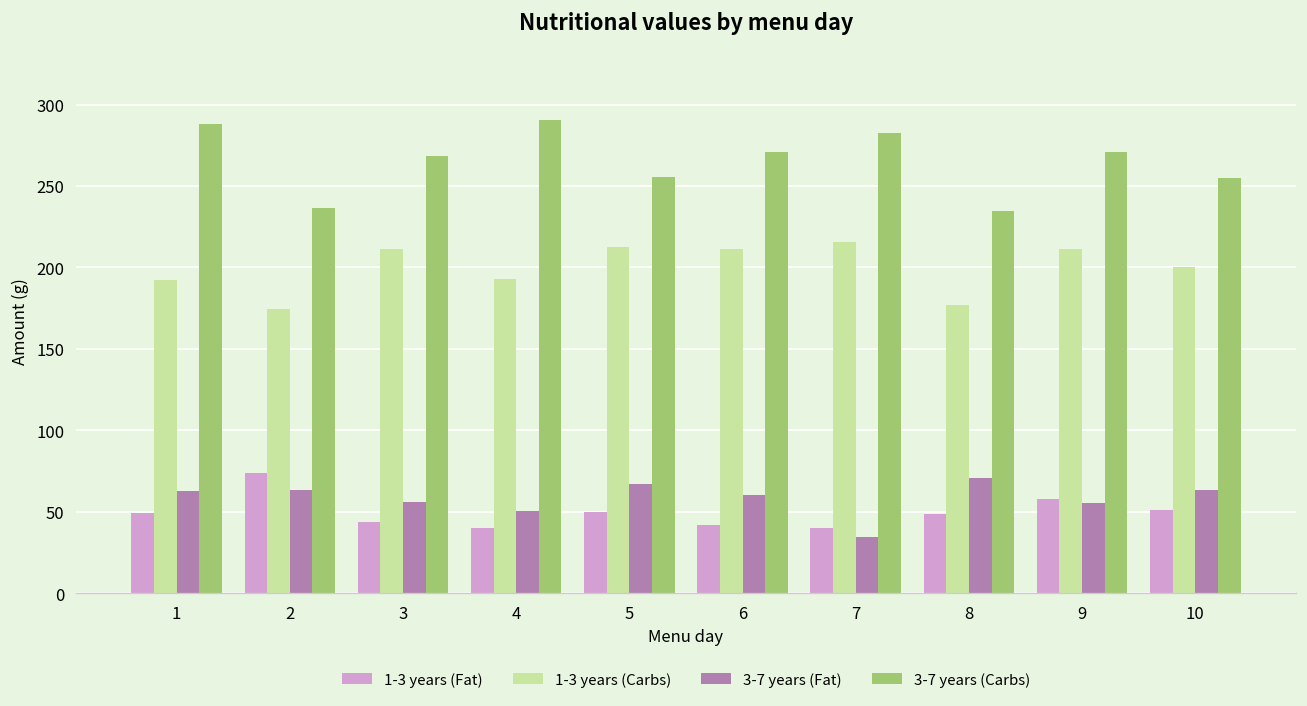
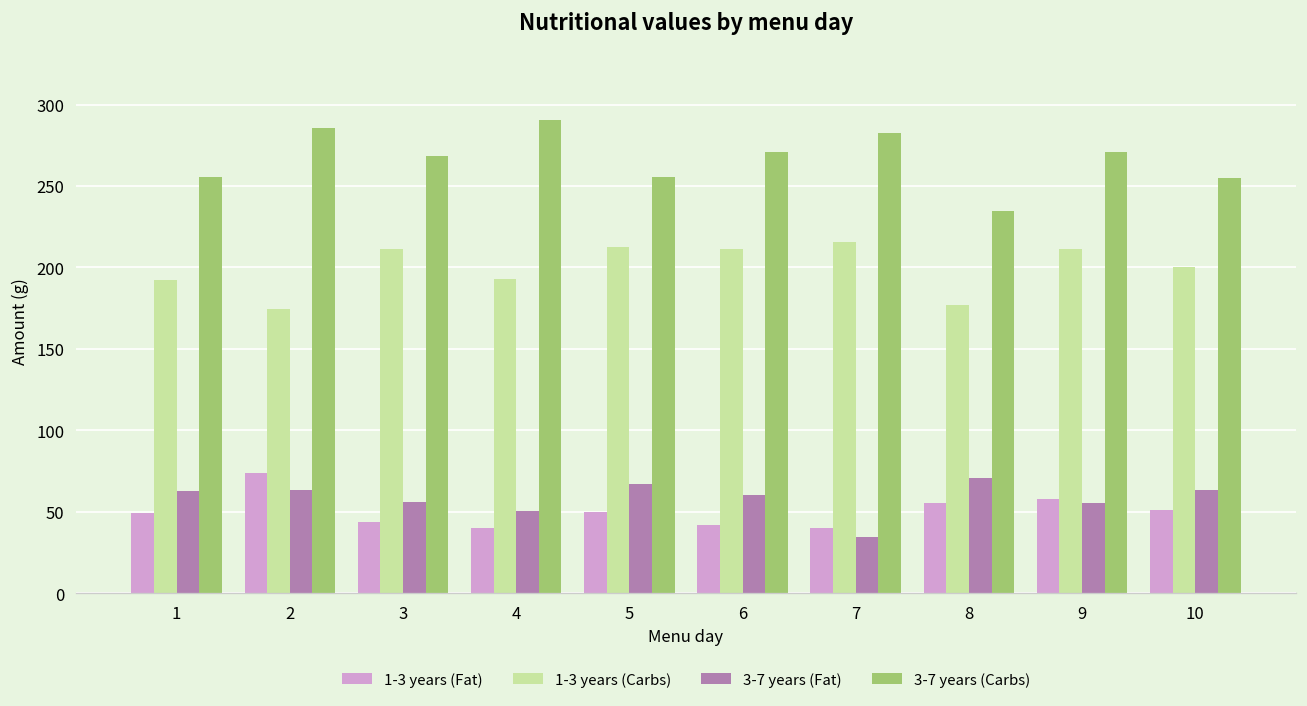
3-7 years (Carbs), 1: 288 -> 255
3-7 years (Carbs), 2: 236 -> 286
1-3 years (Fat), 8: 49 -> 55
